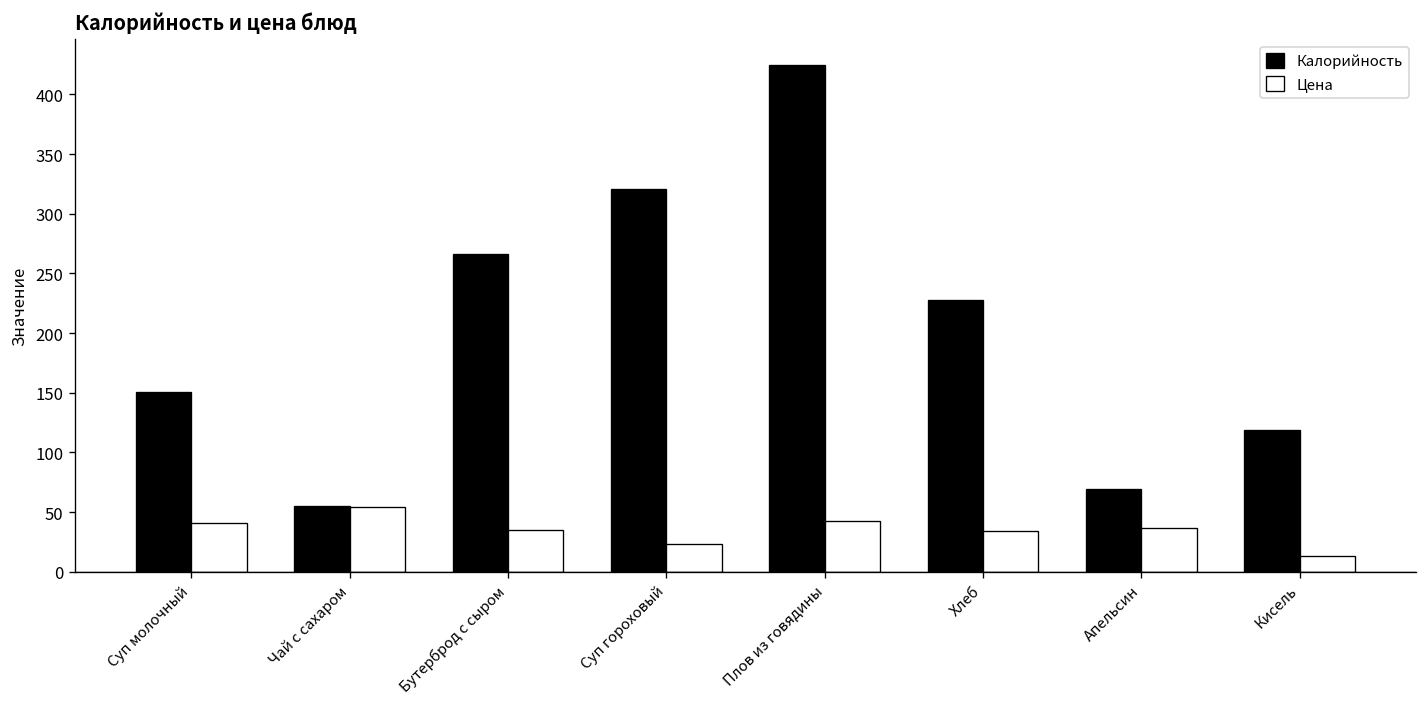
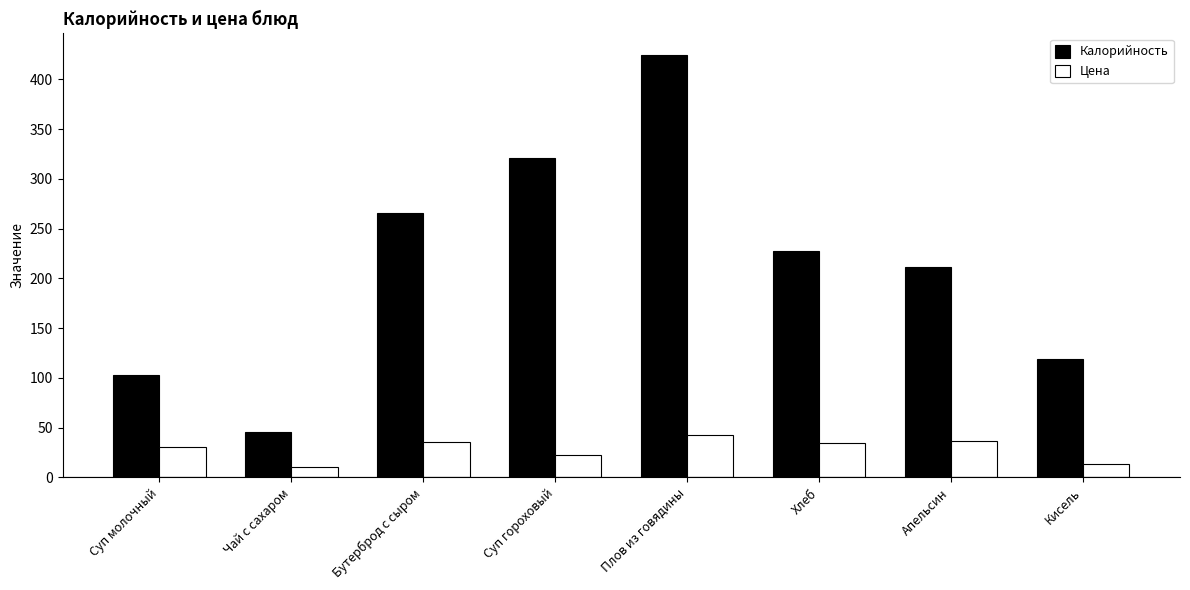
Калорийность, Суп молочный: 150 -> 100
Цена, Суп молочный: 40 -> 30
Калорийность, Чай с сахаром: 60 -> 50
Цена, Чай с сахаром: 50 -> 10
Калорийность, Апельсин: 70 -> 210
